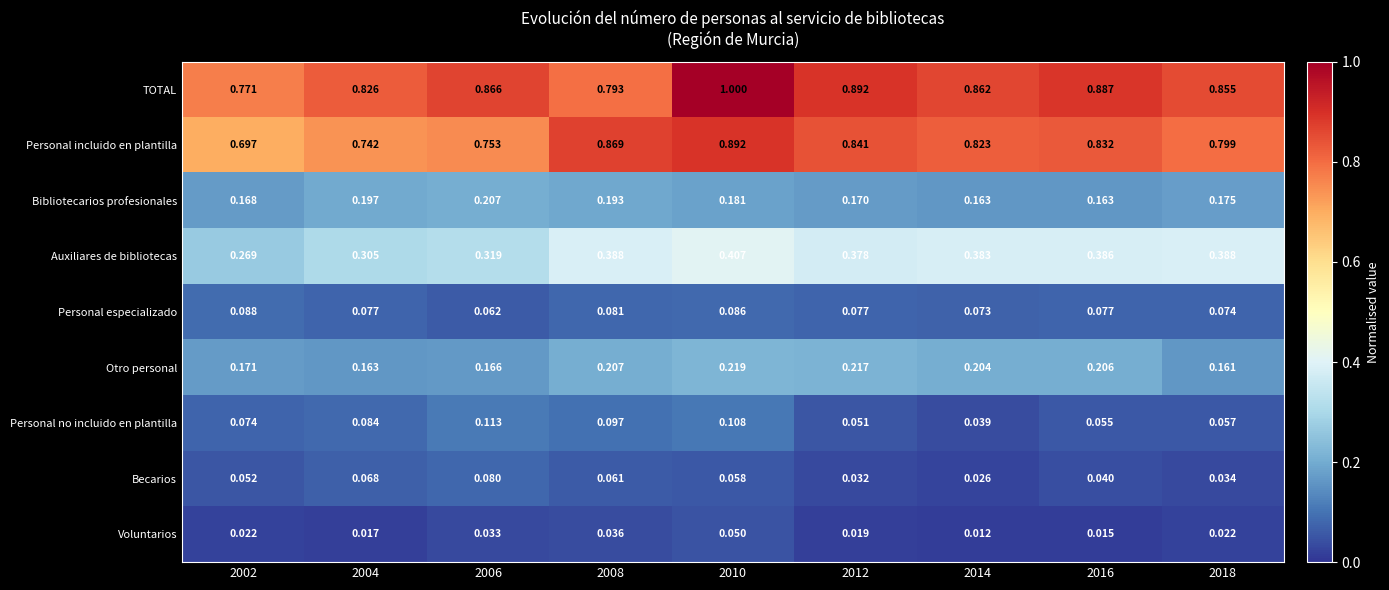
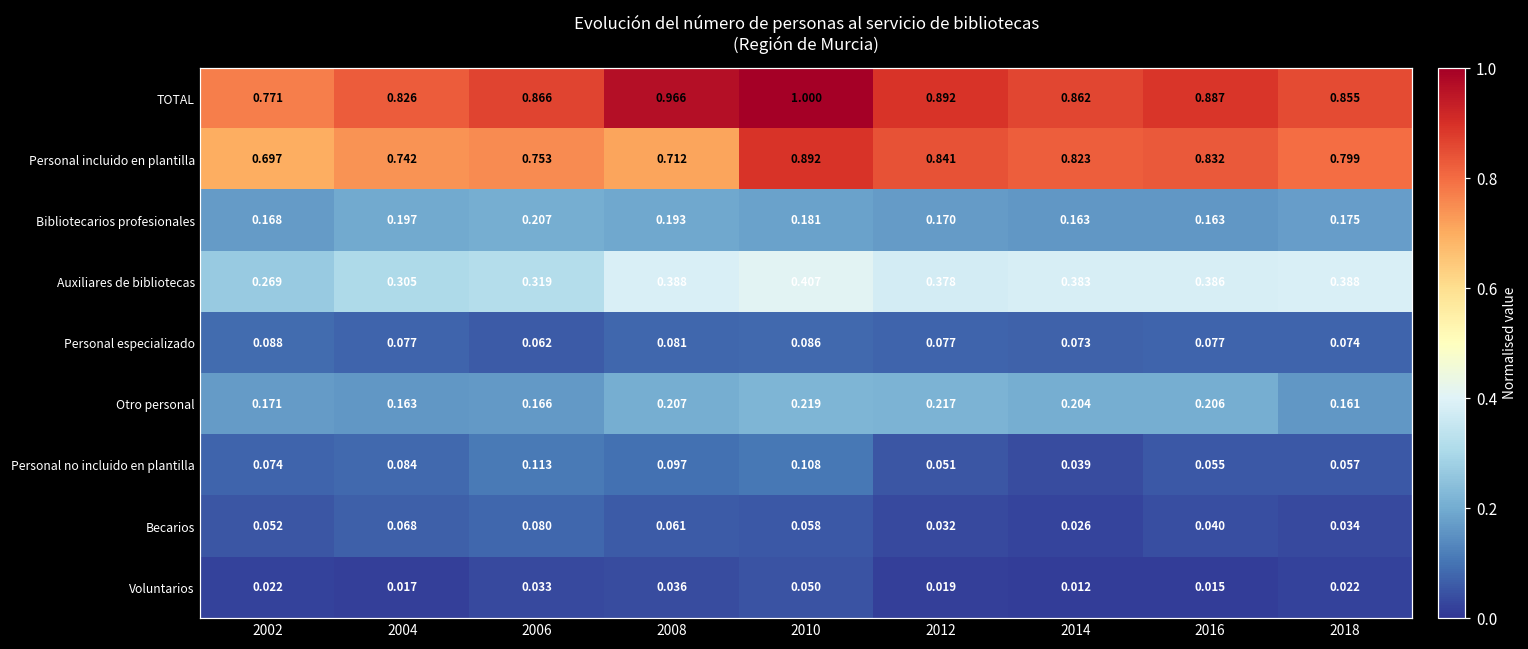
TOTAL, 2008: 0.793 -> 0.966
Personal incluido en plantilla, 2008: 0.869 -> 0.712
